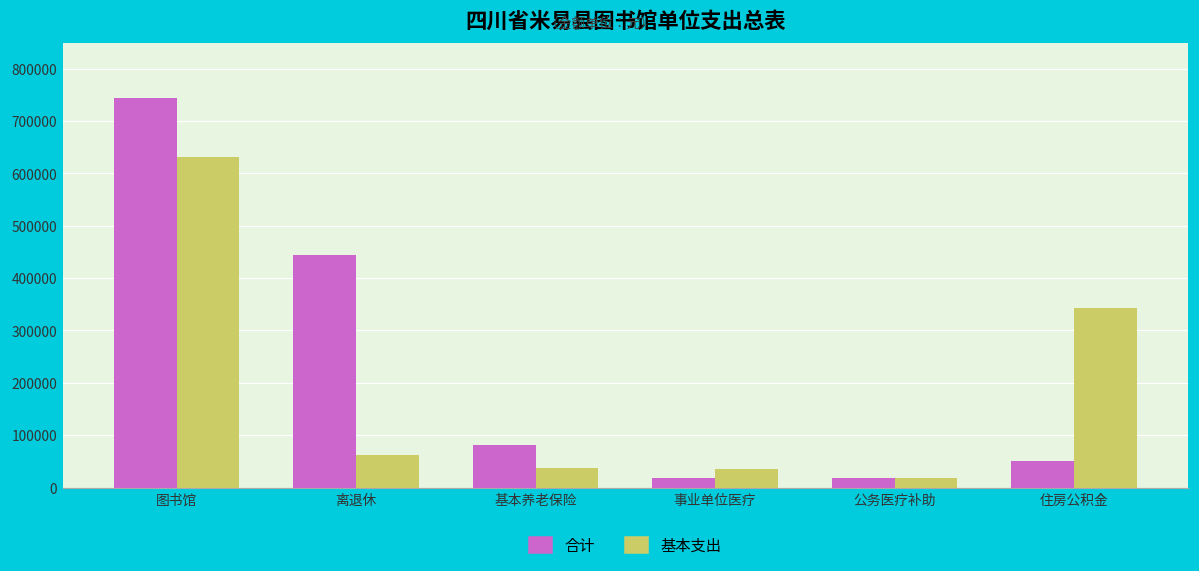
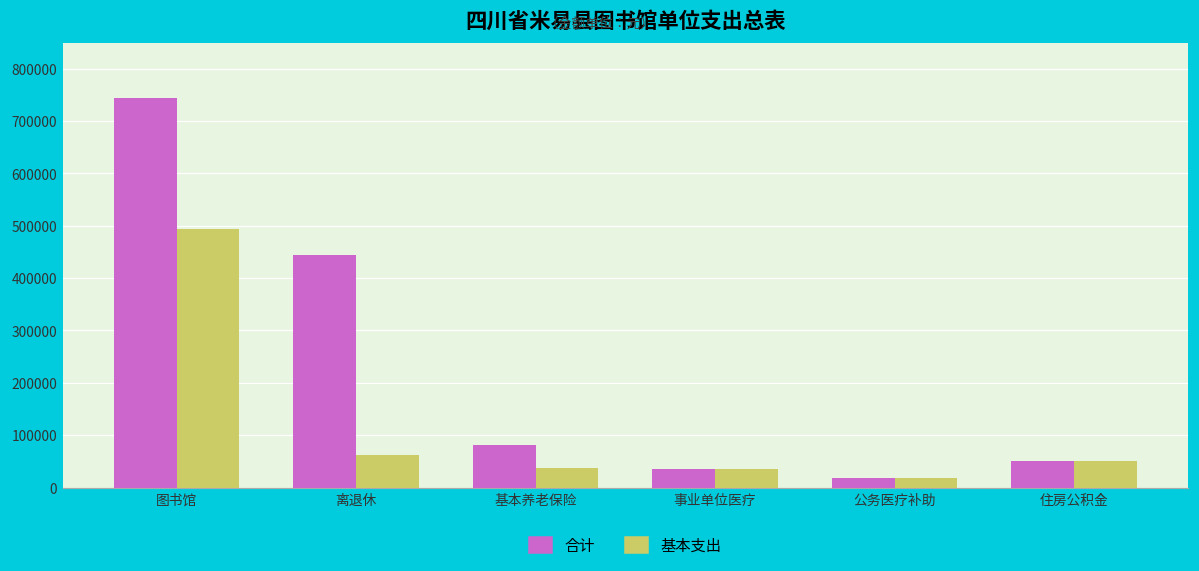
基本支出, 图书馆: 630000 -> 490000
合计, 事业单位医疗: 20000 -> 40000
基本支出, 住房公积金: 340000 -> 50000
